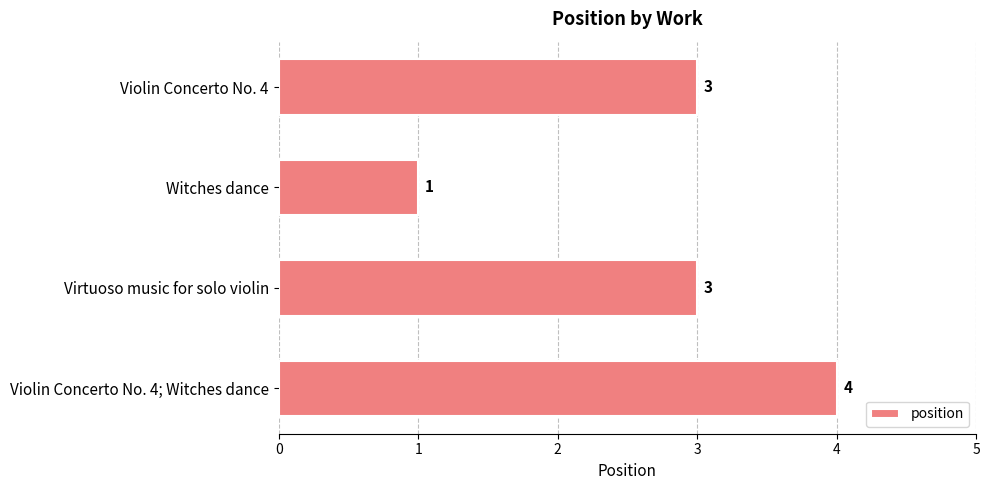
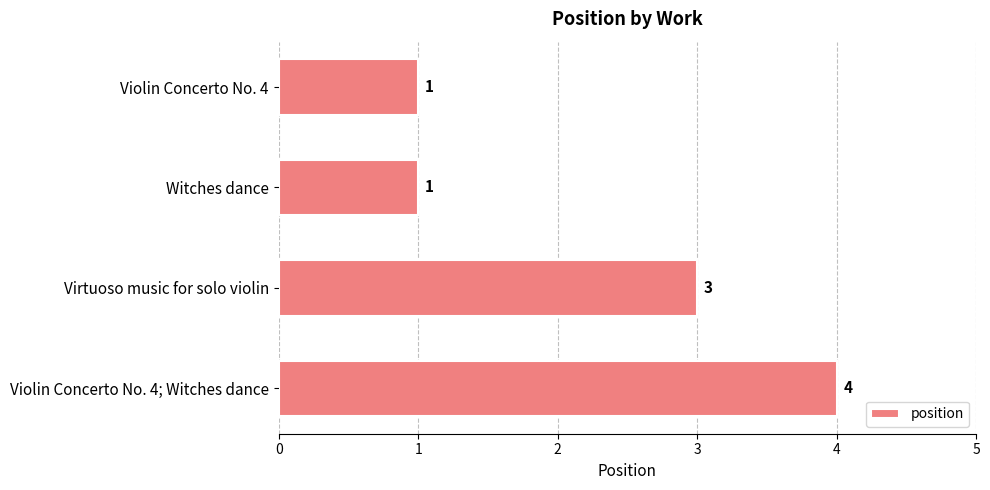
Violin Concerto No. 4: 3 -> 1
